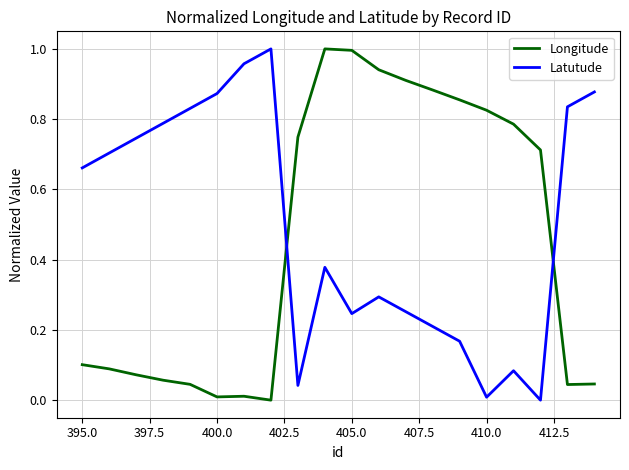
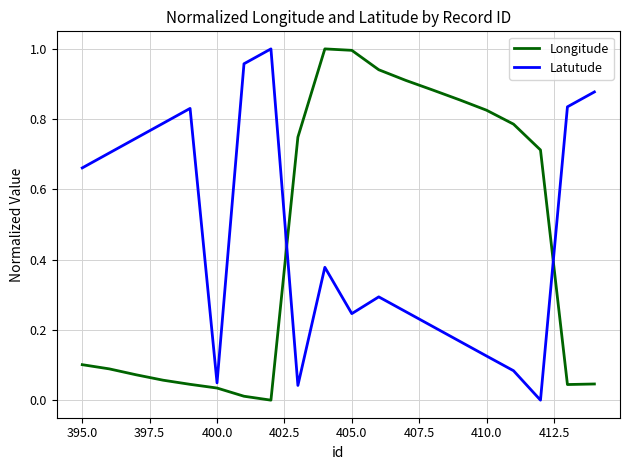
Longitude, 400.0: 0.01 -> 0.03
Latutude, 400.0: 0.87 -> 0.05
Latutude, 410.0: 0.01 -> 0.13
